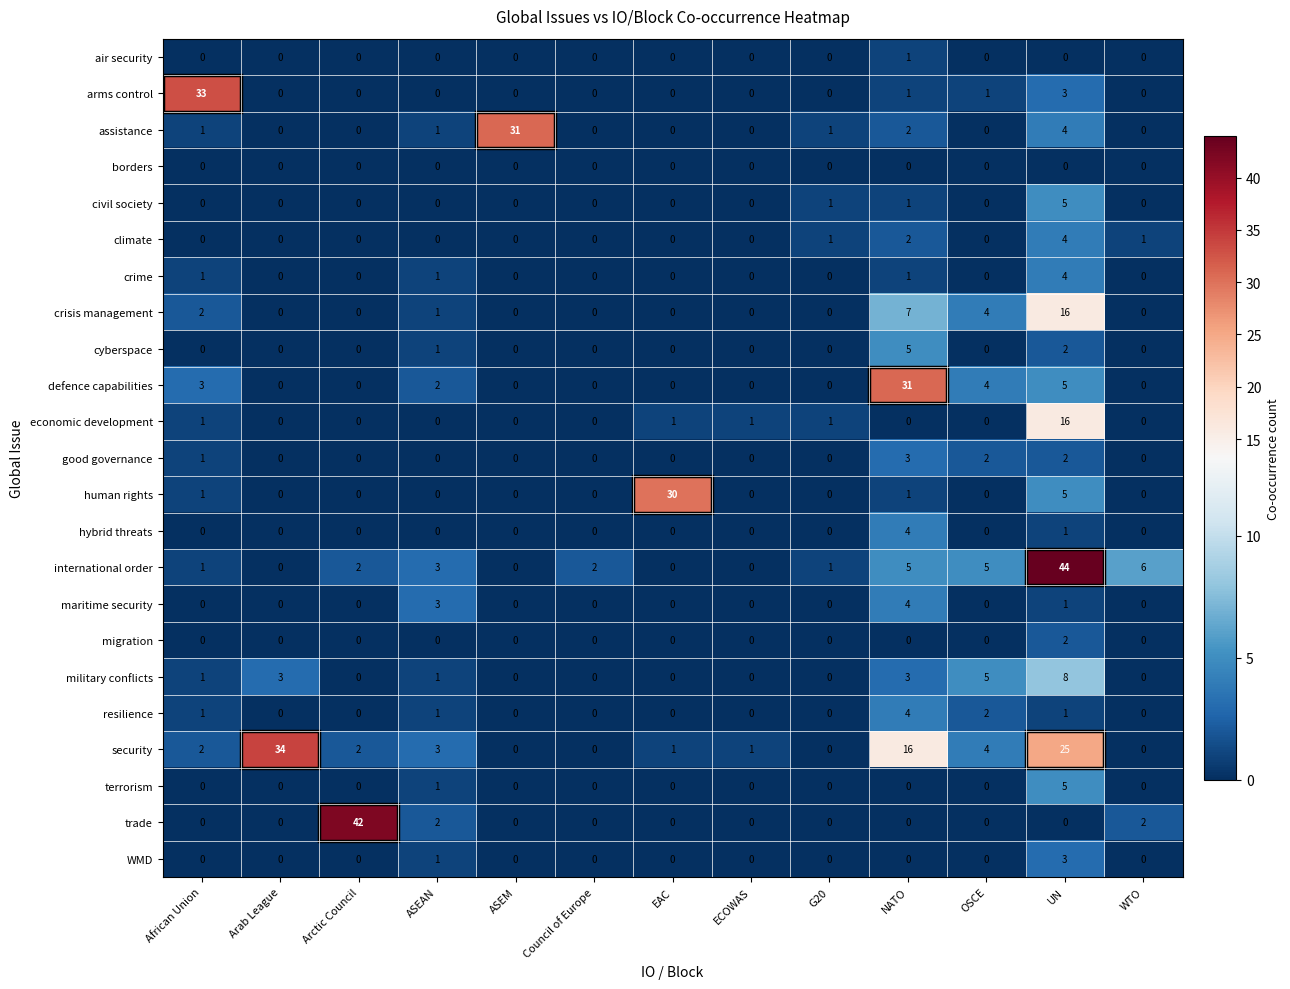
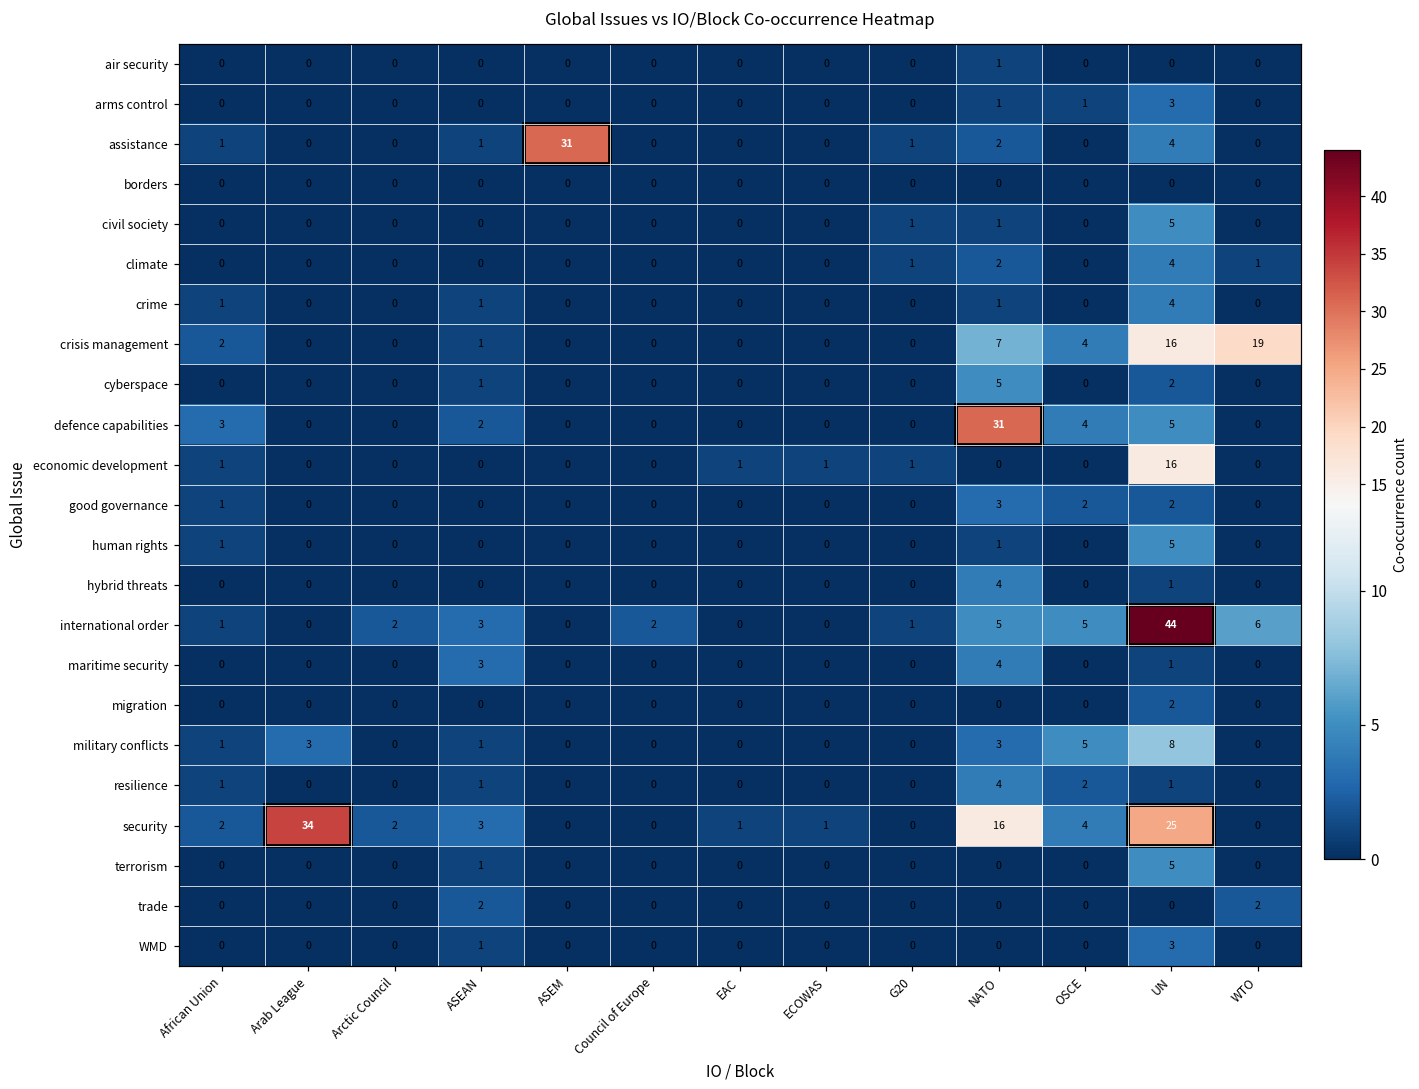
arms control, African Union: 33 -> 0
crisis management, WTO: 0 -> 19
human rights, EAC: 30 -> 0
trade, Arctic Council: 42 -> 0
